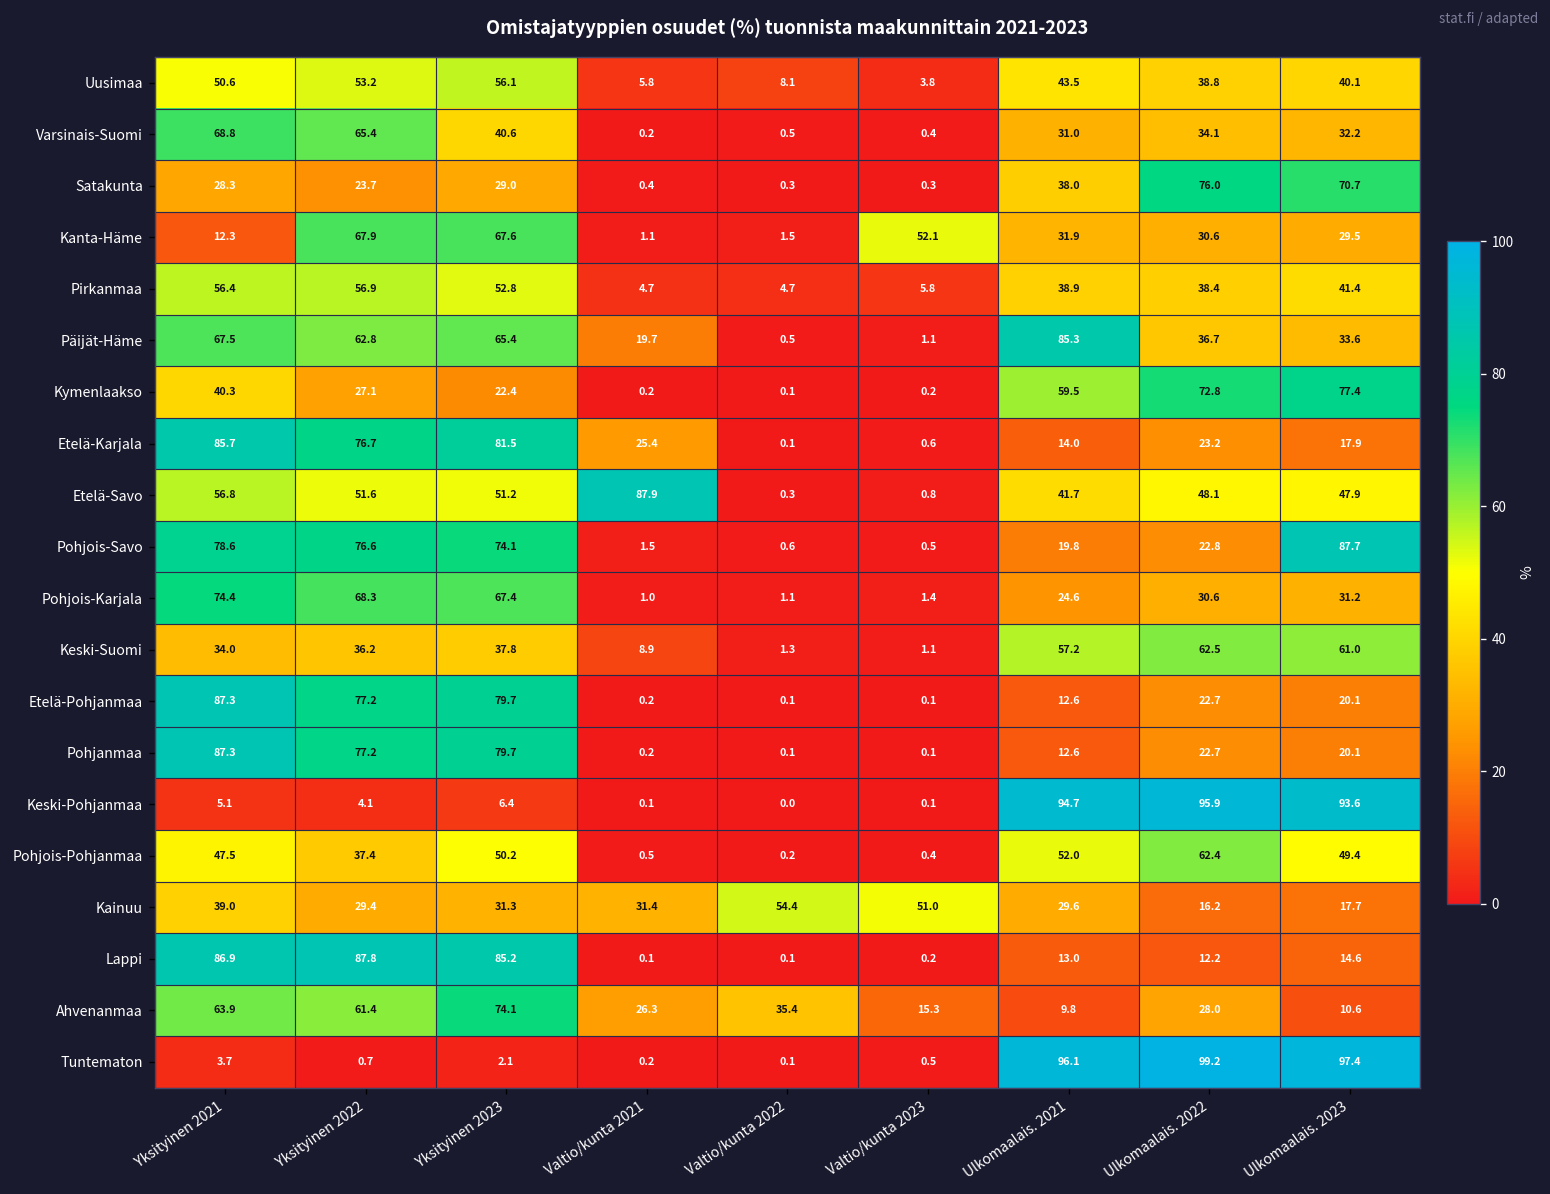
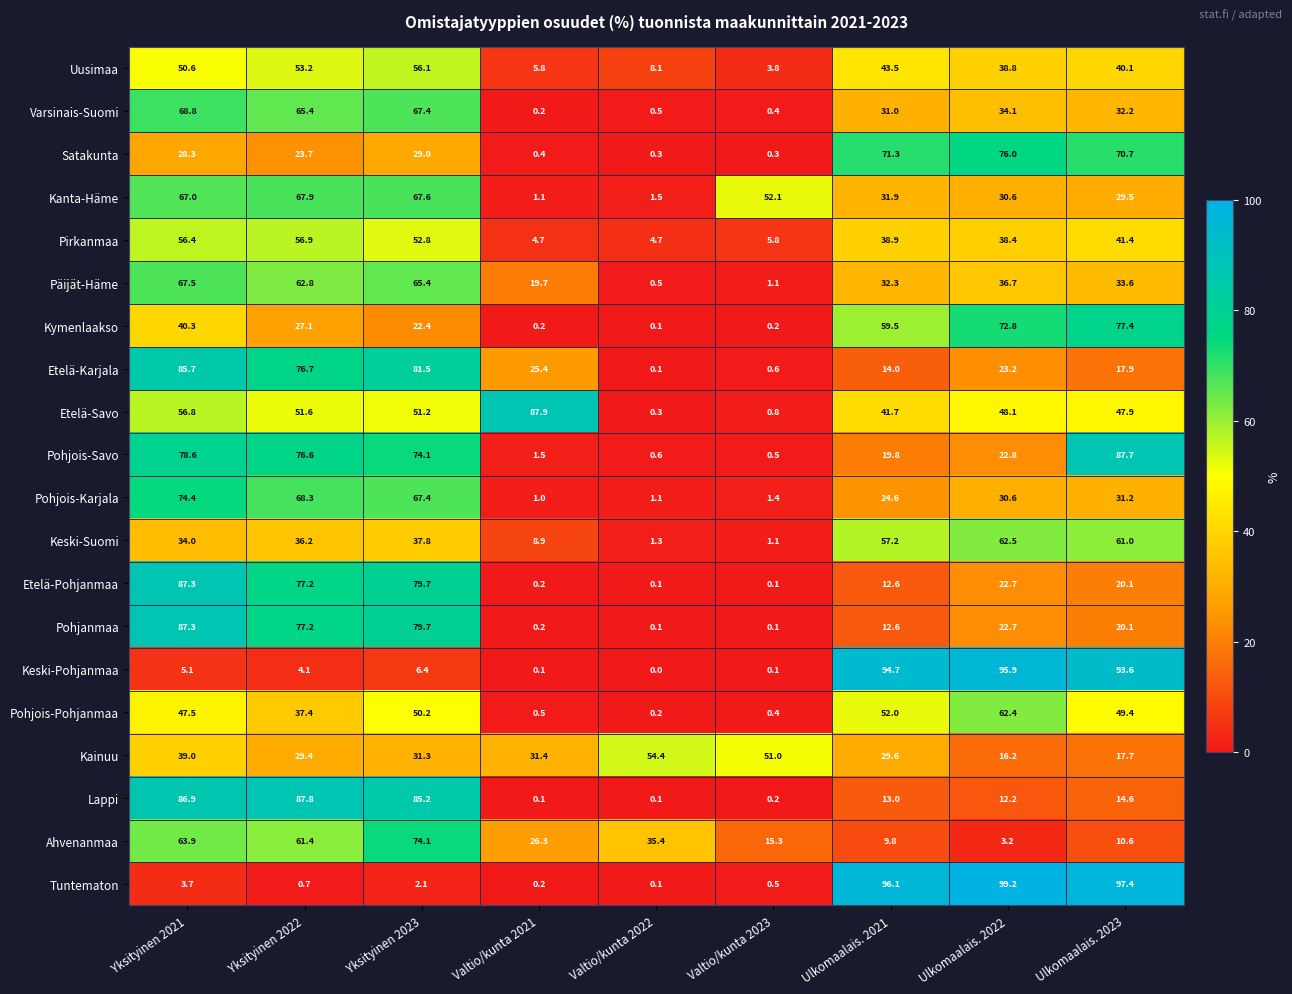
Varsinais-Suomi, Yksityinen 2023: 40.6 -> 67.4
Satakunta, Ulkomaalais. 2021: 38.0 -> 71.3
Kanta-Häme, Yksityinen 2021: 12.3 -> 67.0
Päijät-Häme, Ulkomaalais. 2021: 85.3 -> 32.3
Ahvenanmaa, Ulkomaalais. 2022: 28.0 -> 3.2
